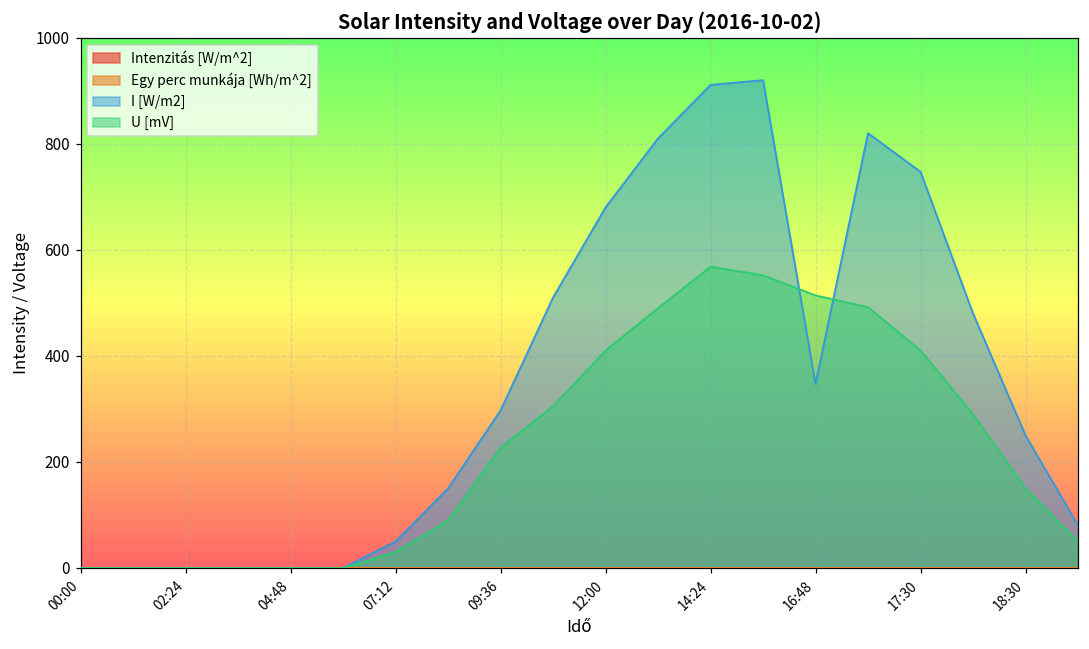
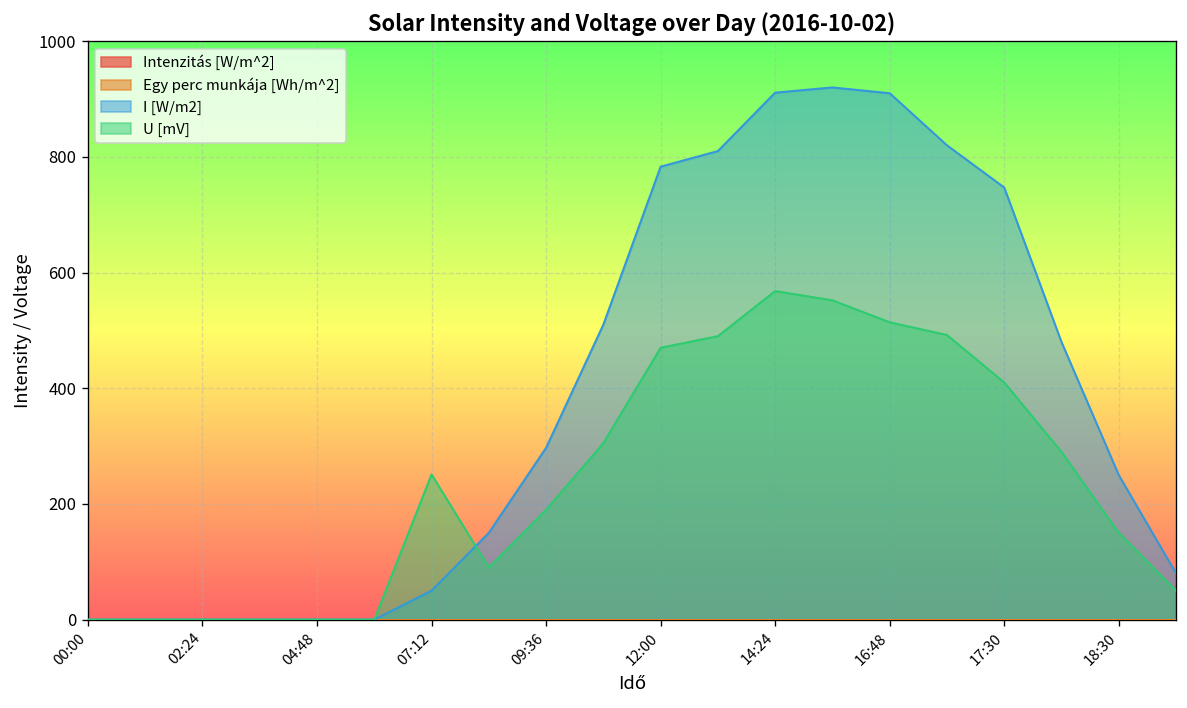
U [mV], 07:12: 30 -> 250
U [mV], 09:36: 230 -> 190
I [W/m2], 12:00: 680 -> 780
U [mV], 12:00: 410 -> 470
I [W/m2], 16:48: 350 -> 910
